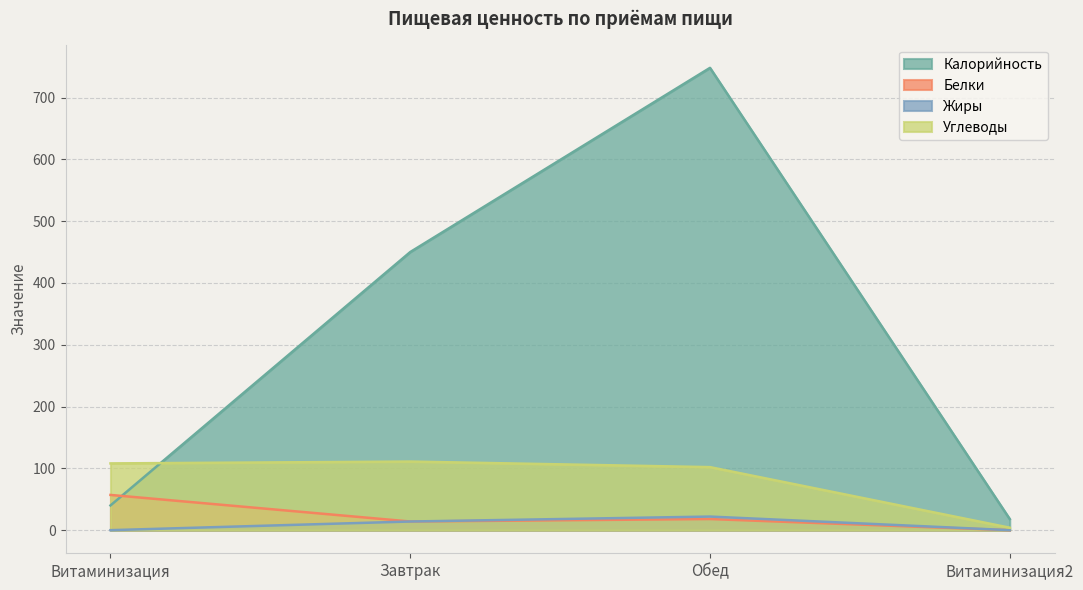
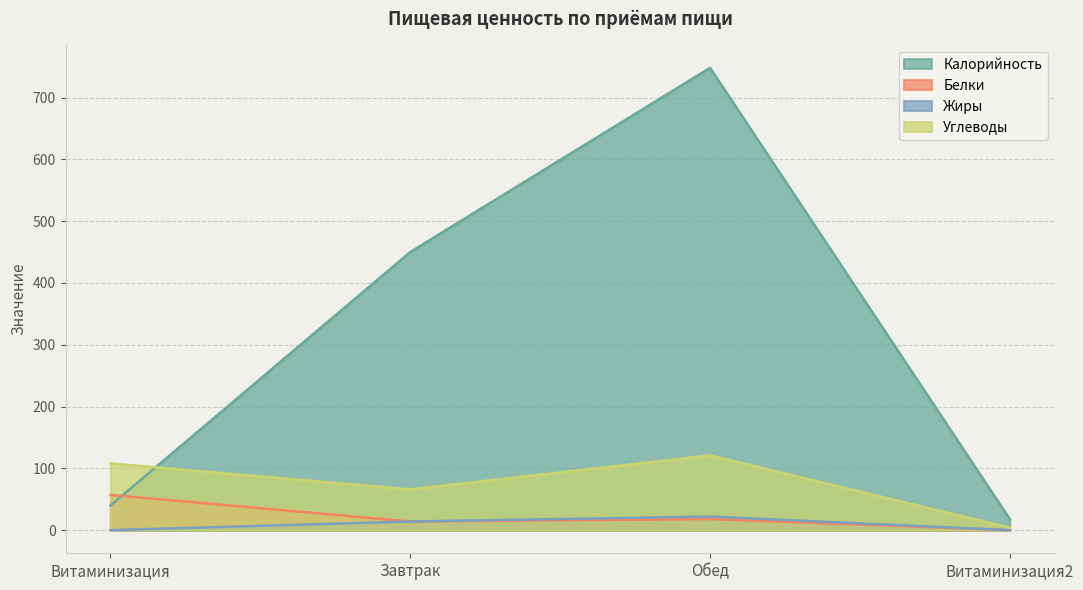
Углеводы, Завтрак: 110 -> 70
Углеводы, Обед: 100 -> 120
